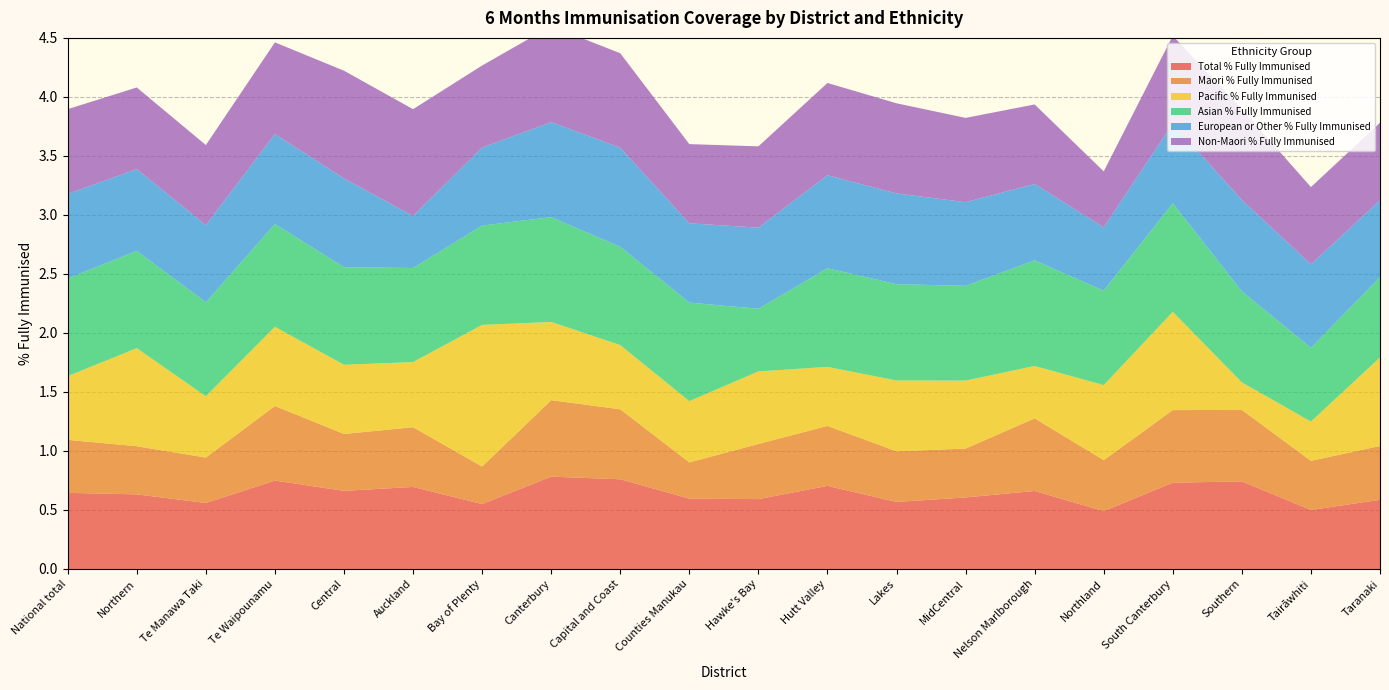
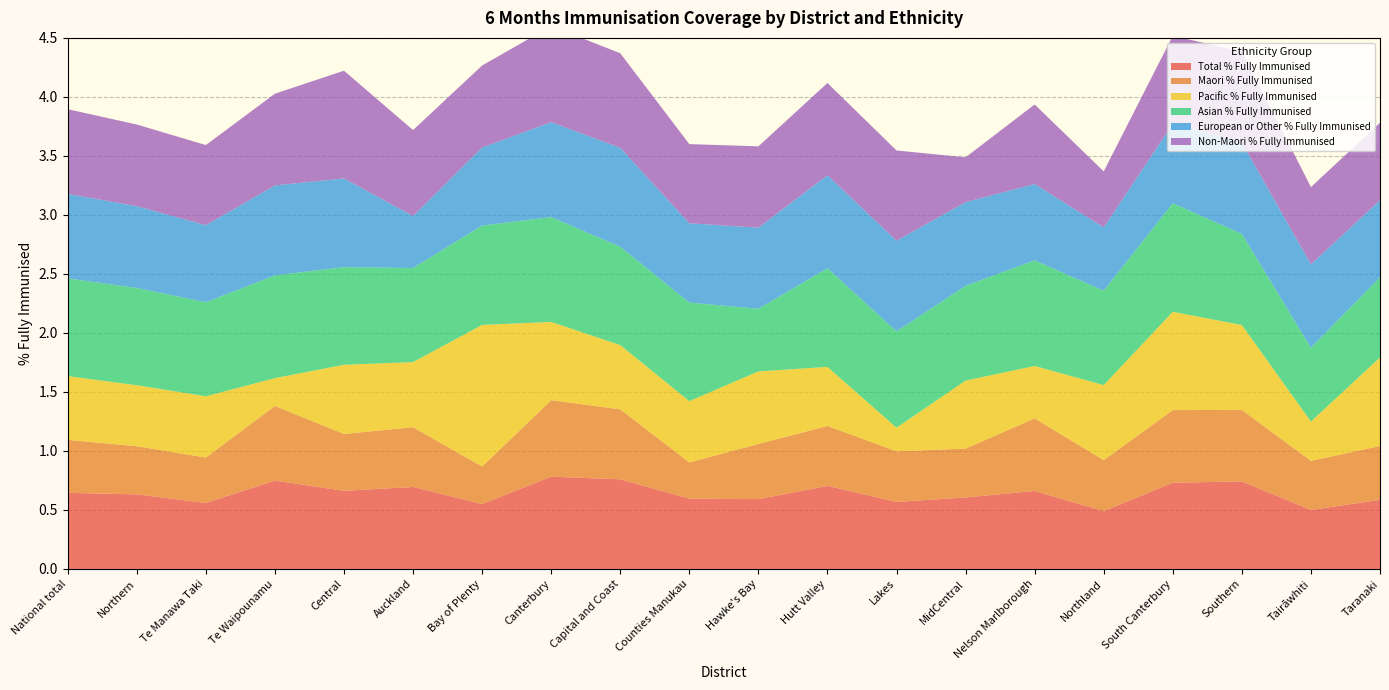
Pacific % Fully Immunised, Northern: 0.83 -> 0.52
Pacific % Fully Immunised, Te Waipounamu: 0.67 -> 0.24
Non-Maori % Fully Immunised, Auckland: 0.90 -> 0.73
Pacific % Fully Immunised, Lakes: 0.6 -> 0.2
Non-Maori % Fully Immunised, MidCentral: 0.71 -> 0.38
Pacific % Fully Immunised, Southern: 0.23 -> 0.72
